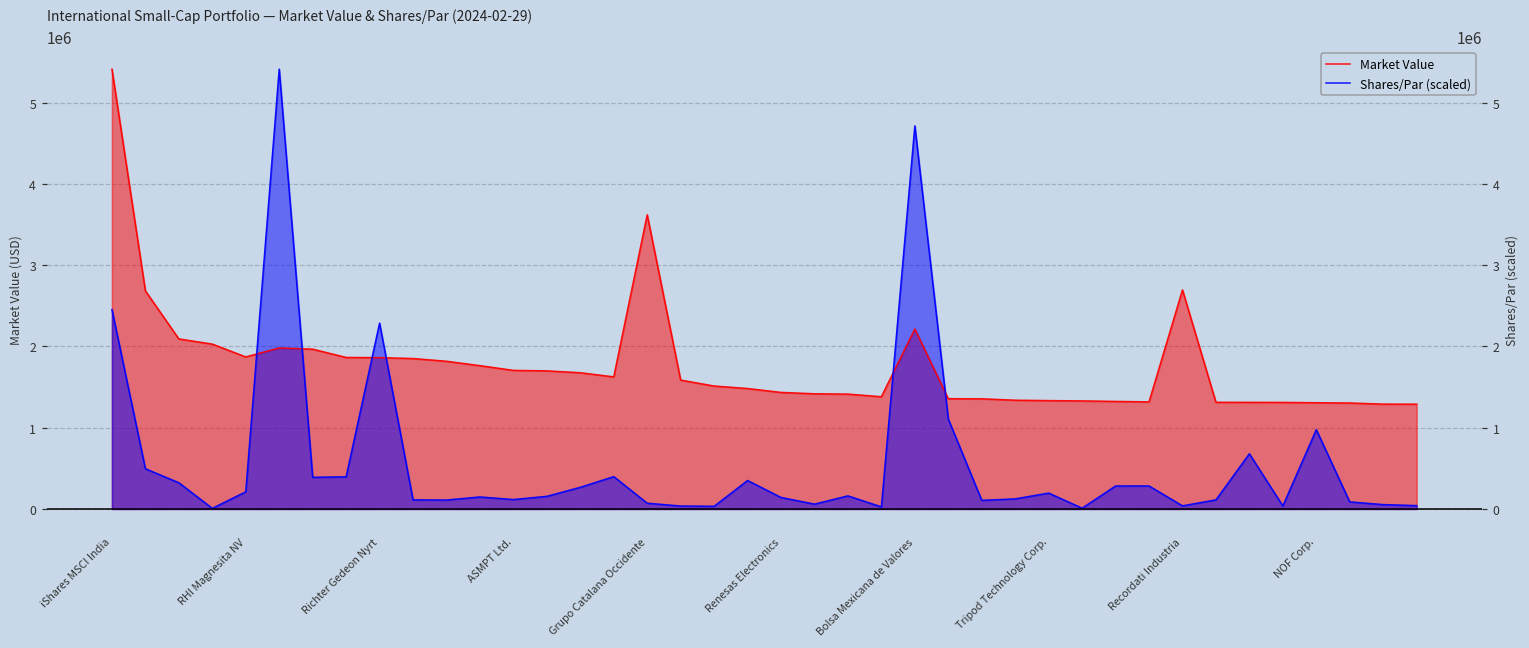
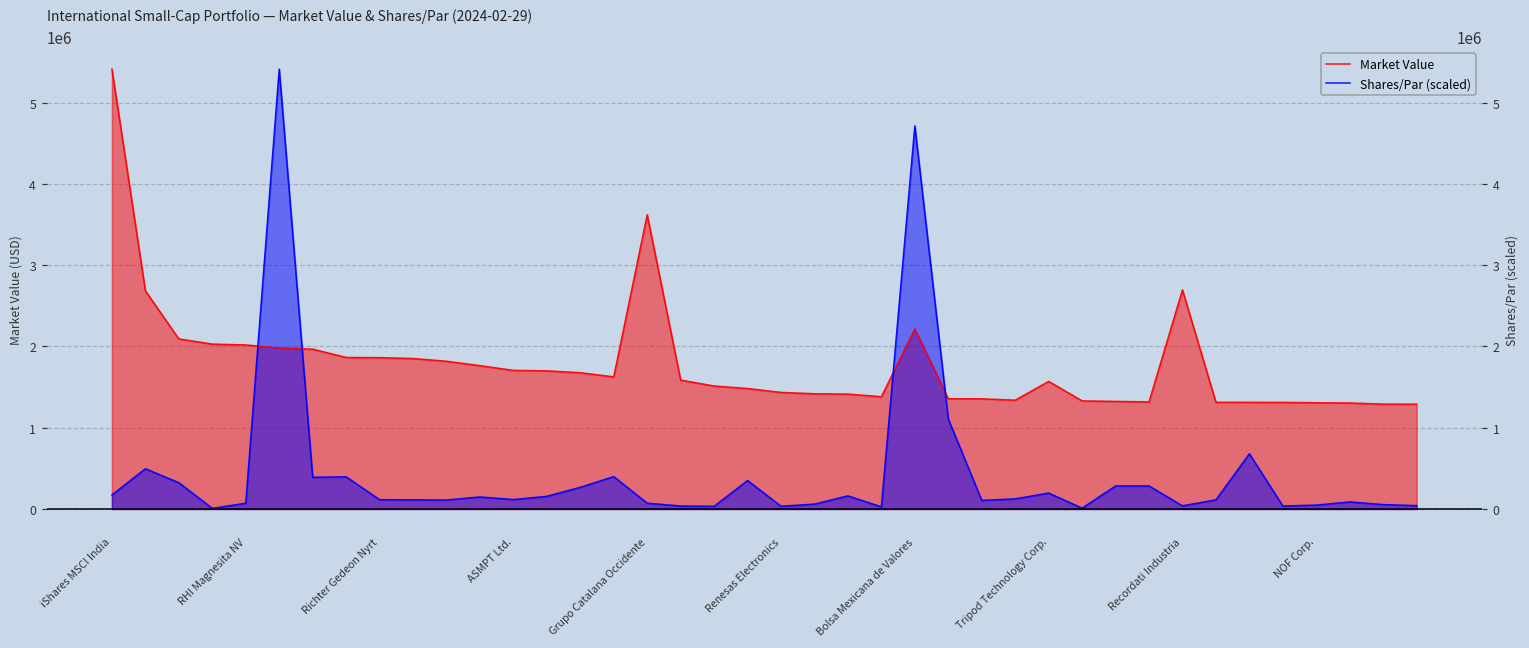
Shares/Par (scaled), iShares MSCI India: 2500000 -> 200000
Market Value, RHI Magnesita NV: 1900000 -> 2000000
Shares/Par (scaled), RHI Magnesita NV: 200000 -> 100000
Shares/Par (scaled), Richter Gedeon Nyrt: 2300000 -> 100000
Shares/Par (scaled), Renesas Electronics: 100000 -> 0
Market Value, Tripod Technology Corp.: 1300000 -> 1600000
Shares/Par (scaled), NOF Corp.: 1000000 -> 0
